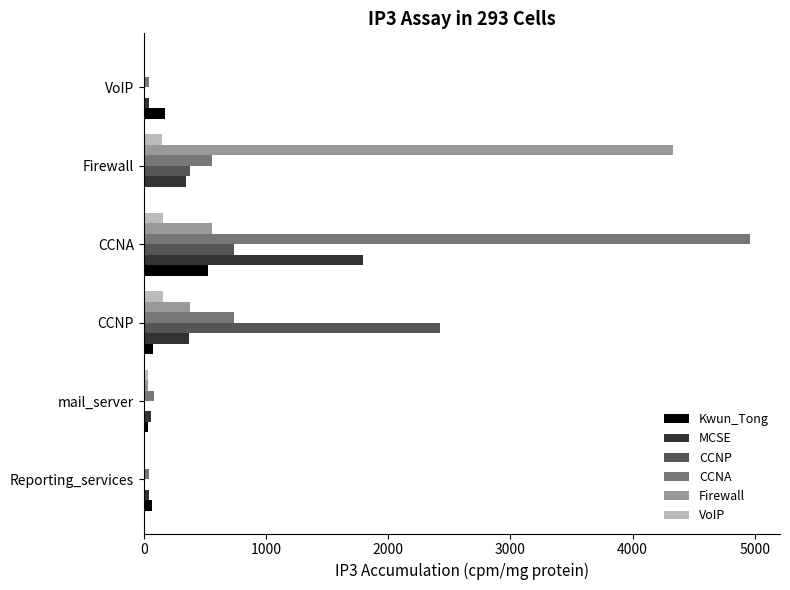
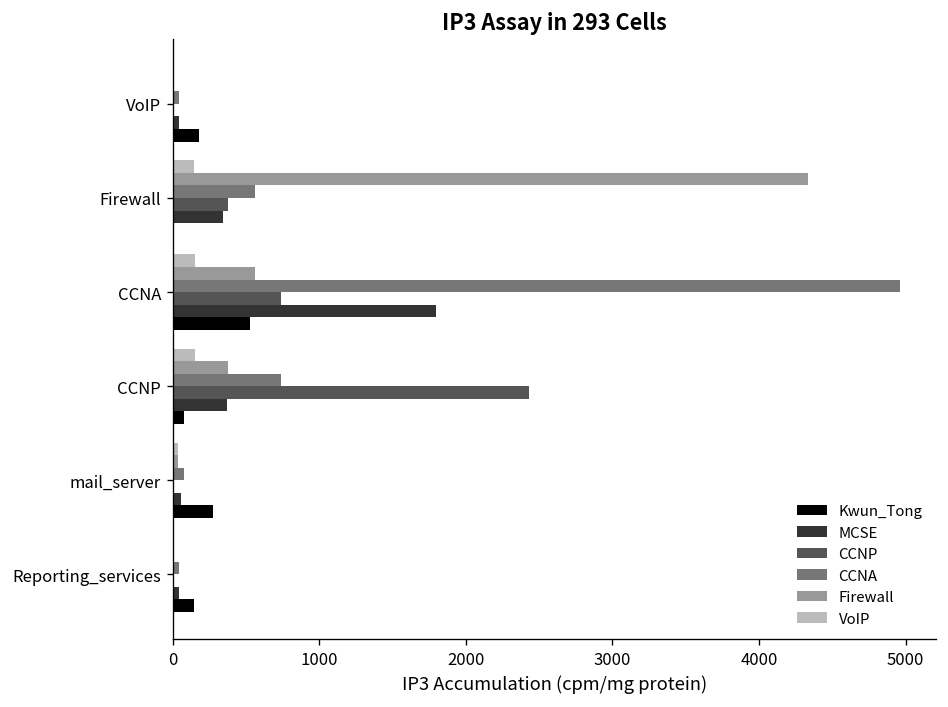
Kwun_Tong, mail_server: 40 -> 280
Kwun_Tong, Reporting_services: 70 -> 150
